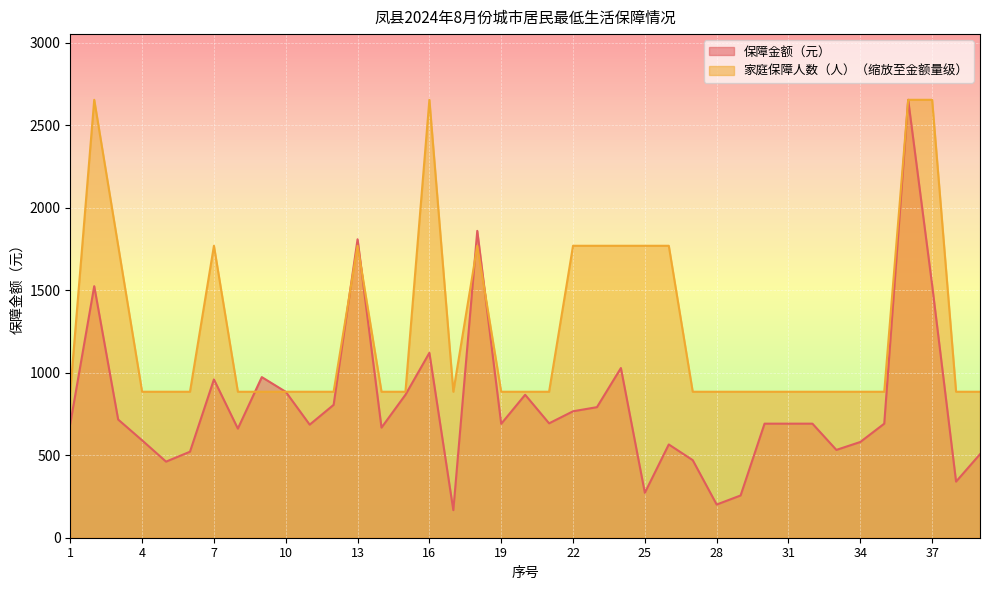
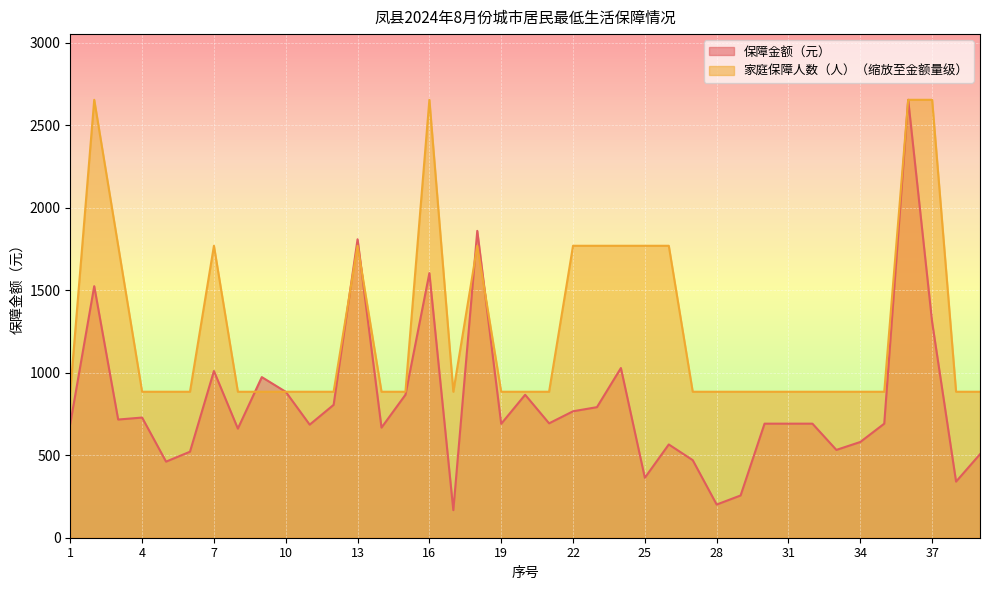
保障金额（元）, 4: 590 -> 730
保障金额（元）, 7: 960 -> 1010
保障金额（元）, 16: 1120 -> 1600
保障金额（元）, 25: 270 -> 360
保障金额（元）, 37: 1530 -> 1310
